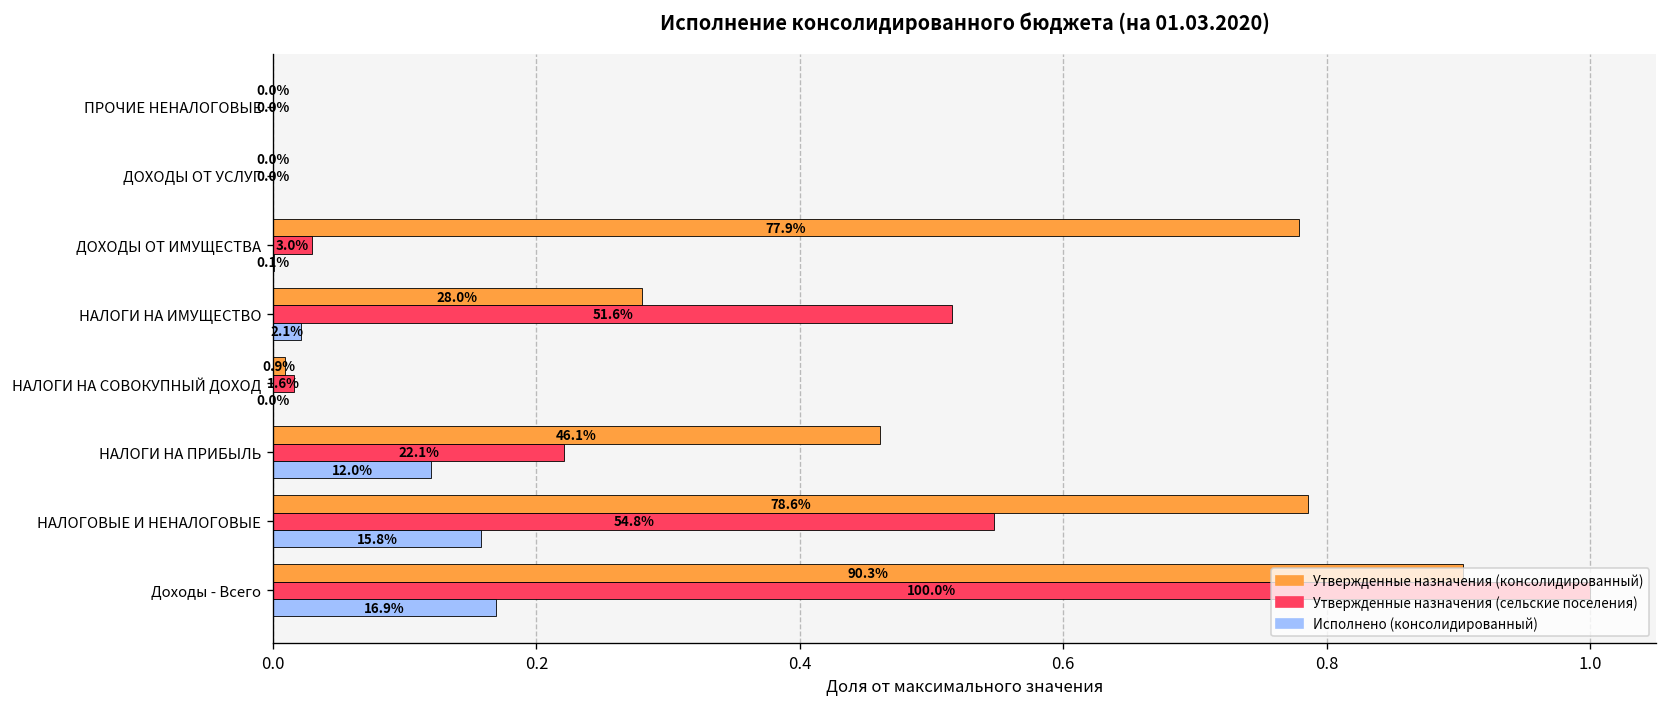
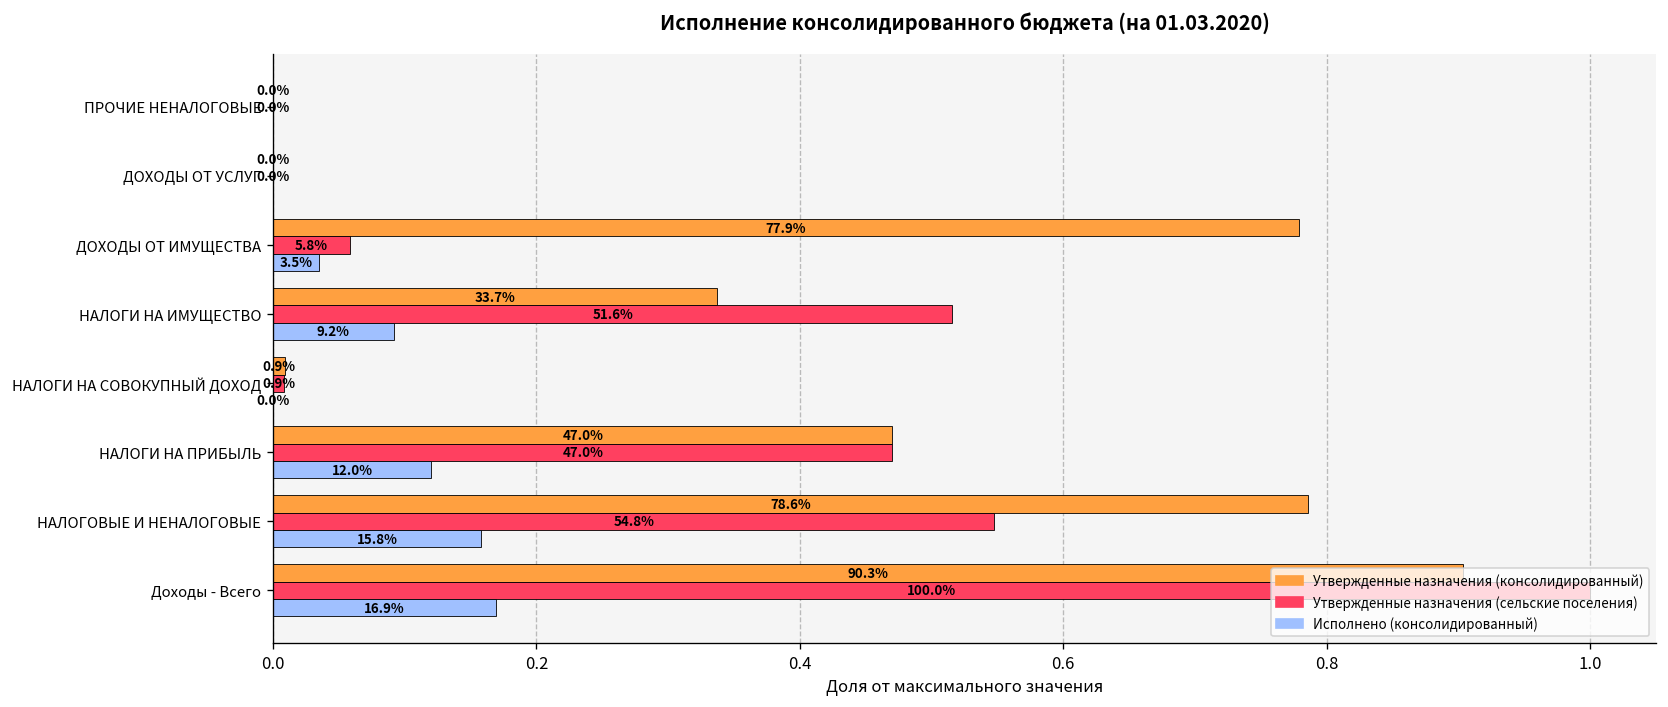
Утвержденные назначения (сельские поселения), ДОХОДЫ ОТ ИМУЩЕСТВА: 3.0% -> 5.8%
Исполнено (консолидированный), ДОХОДЫ ОТ ИМУЩЕСТВА: 0.1% -> 3.5%
Утвержденные назначения (консолидированный), НАЛОГИ НА ИМУЩЕСТВО: 28.0% -> 33.7%
Исполнено (консолидированный), НАЛОГИ НА ИМУЩЕСТВО: 2.1% -> 9.2%
Утвержденные назначения (сельские поселения), НАЛОГИ НА СОВОКУПНЫЙ ДОХОД: 1.6% -> 0.9%
Утвержденные назначения (консолидированный), НАЛОГИ НА ПРИБЫЛЬ: 46.1% -> 47.0%
Утвержденные назначения (сельские поселения), НАЛОГИ НА ПРИБЫЛЬ: 22.1% -> 47.0%
